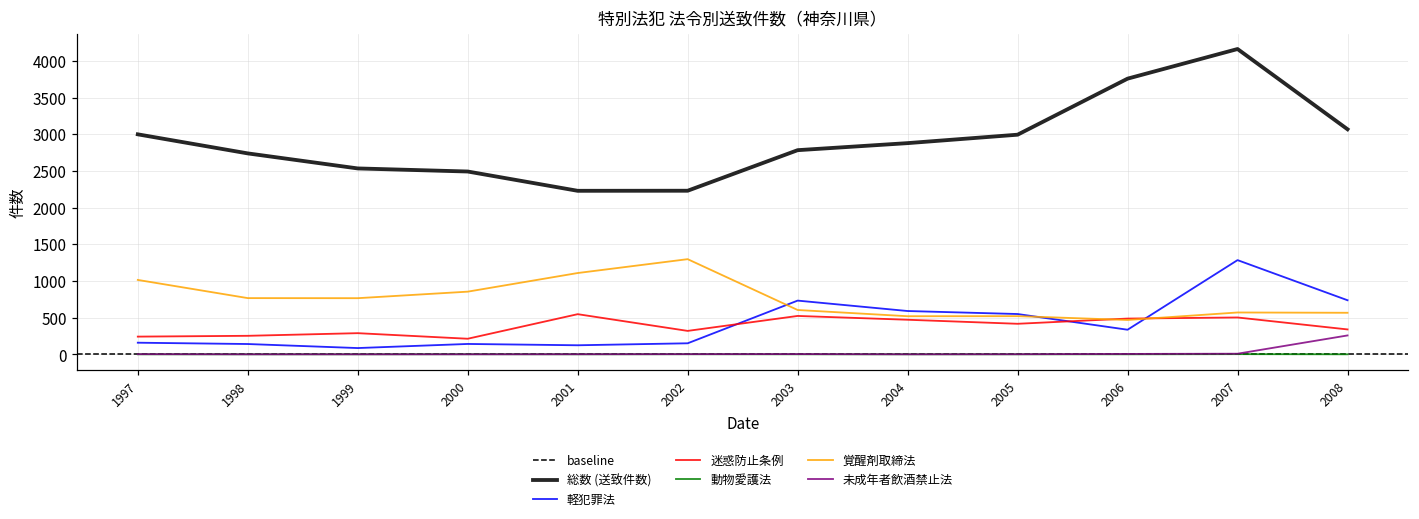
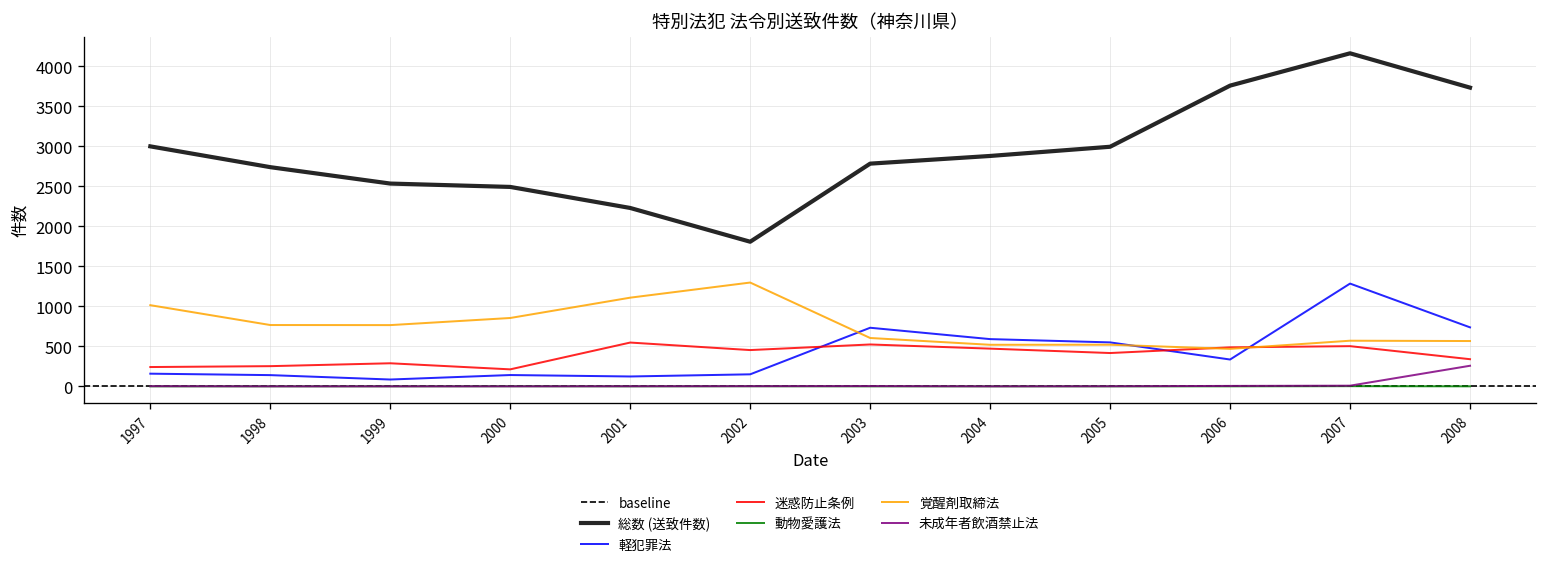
総数 (送致件数), 2002: 2200 -> 1800
迷惑防止条例, 2002: 300 -> 500
総数 (送致件数), 2008: 3100 -> 3700
